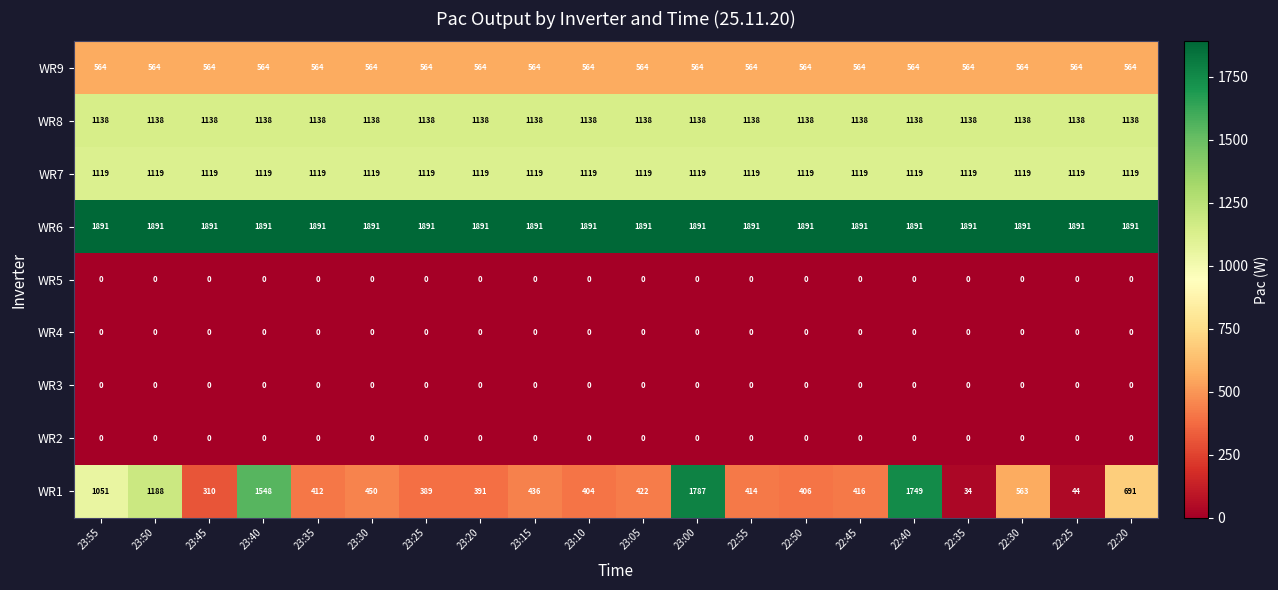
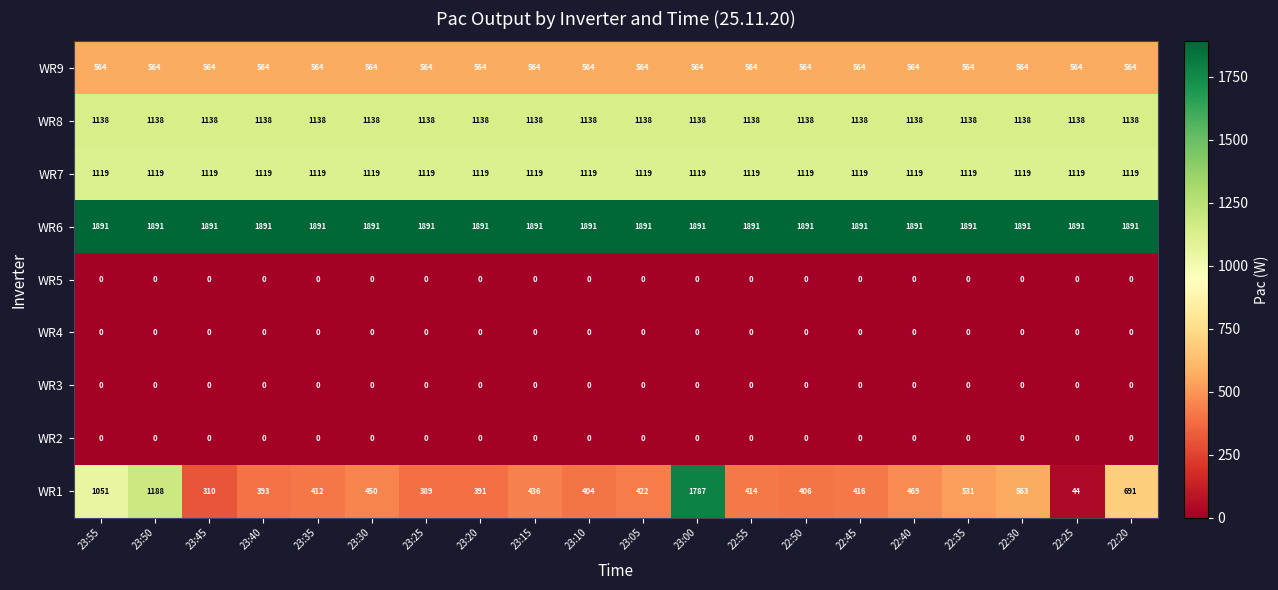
WR1, 23:40: 1548 -> 393
WR1, 22:40: 1749 -> 469
WR1, 22:35: 34 -> 531
